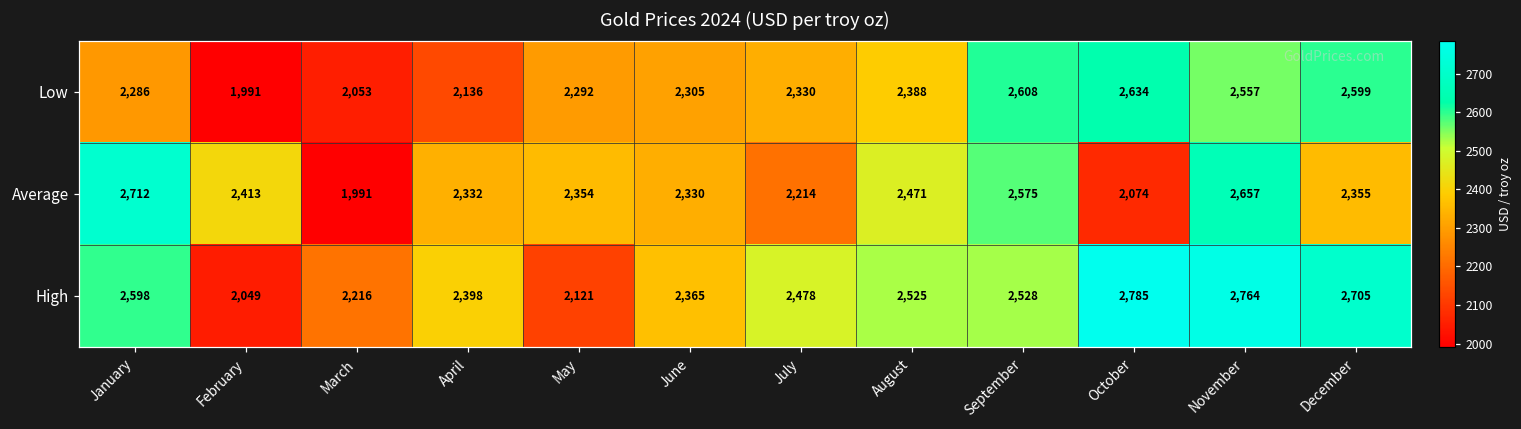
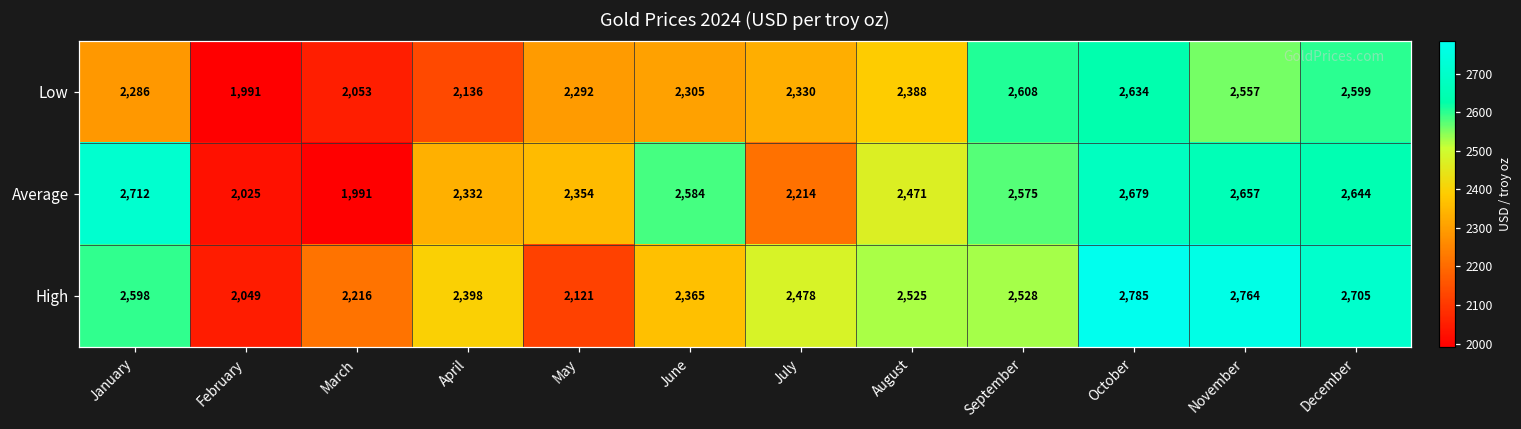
Average, February: 2,413 -> 2,025
Average, June: 2,330 -> 2,584
Average, October: 2,074 -> 2,679
Average, December: 2,355 -> 2,644
